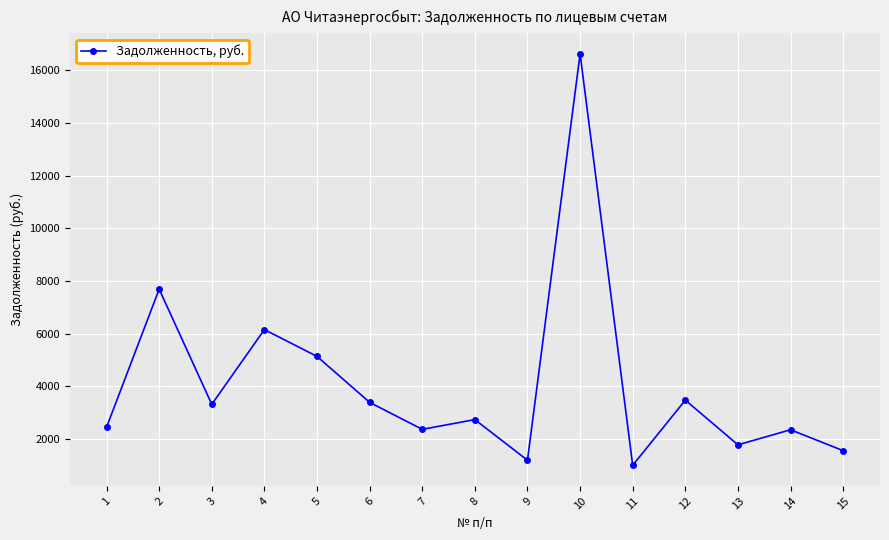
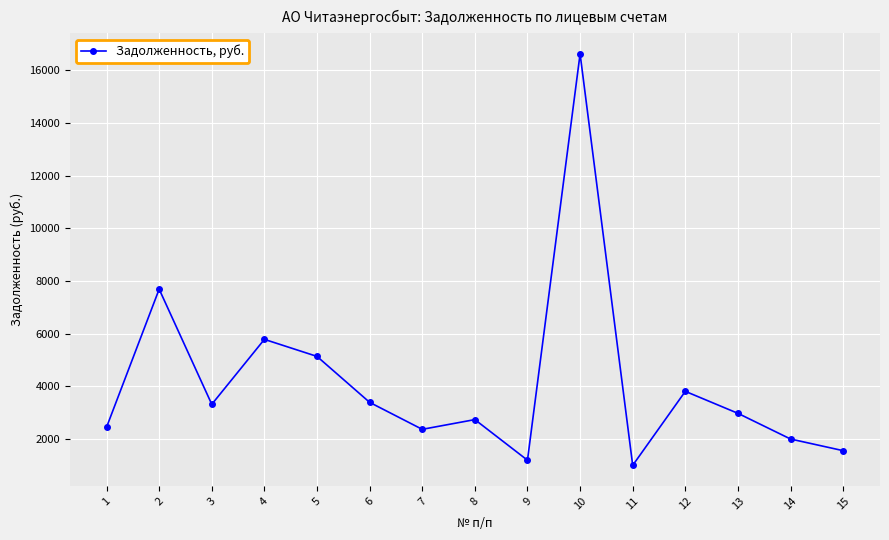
4: 6200 -> 5800
12: 3500 -> 3800
13: 1800 -> 3000
14: 2400 -> 2000
